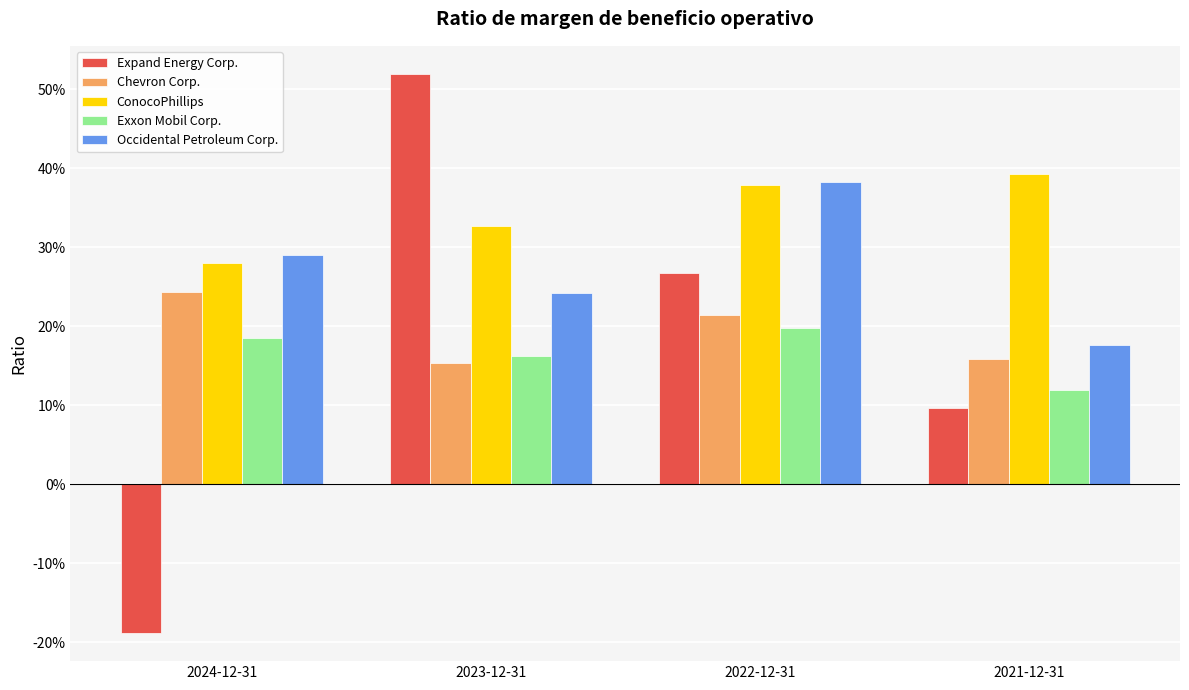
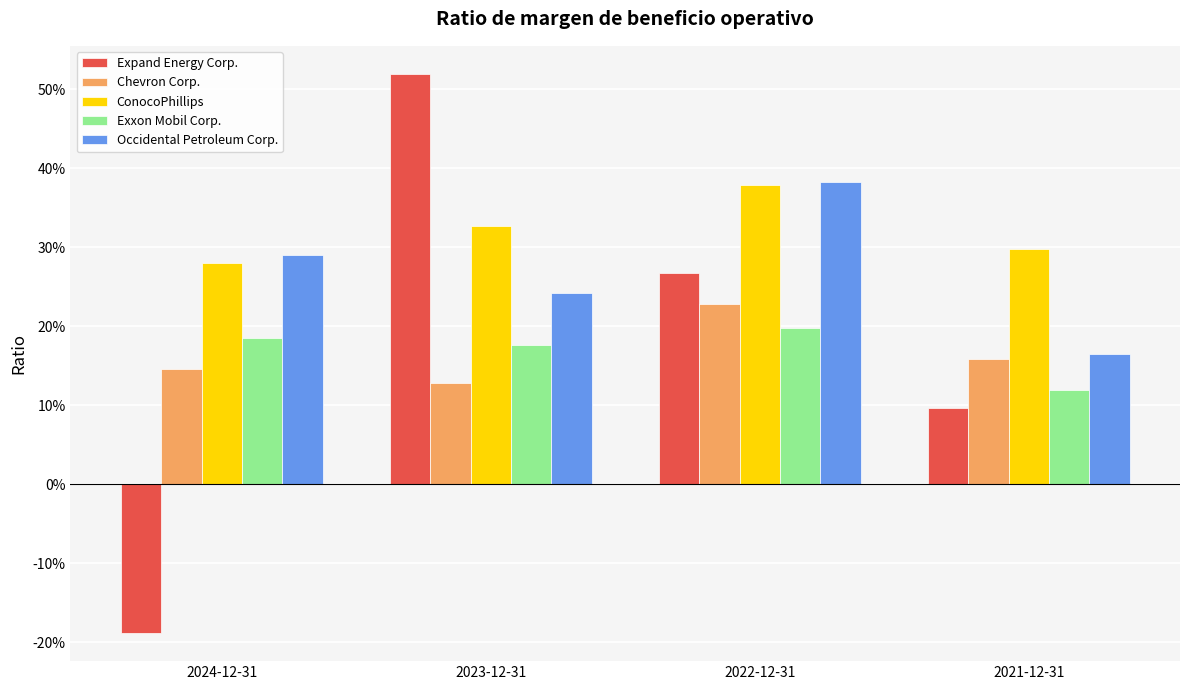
Chevron Corp., 2024-12-31: 24% -> 15%
Chevron Corp., 2023-12-31: 15% -> 13%
Exxon Mobil Corp., 2023-12-31: 16% -> 18%
Chevron Corp., 2022-12-31: 21% -> 23%
ConocoPhillips, 2021-12-31: 39% -> 30%
Occidental Petroleum Corp., 2021-12-31: 18% -> 16%
